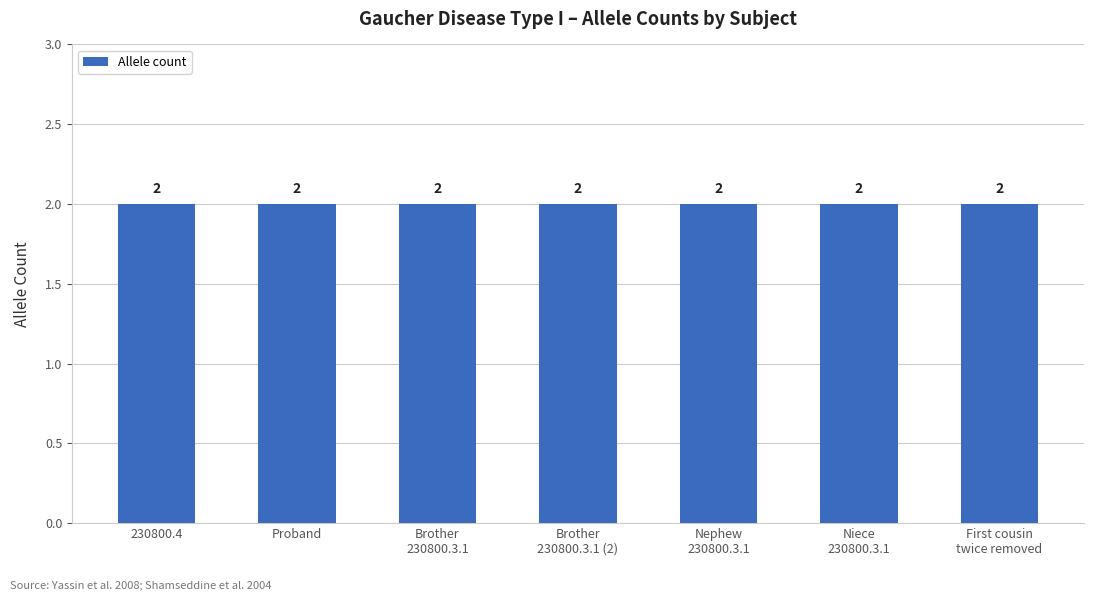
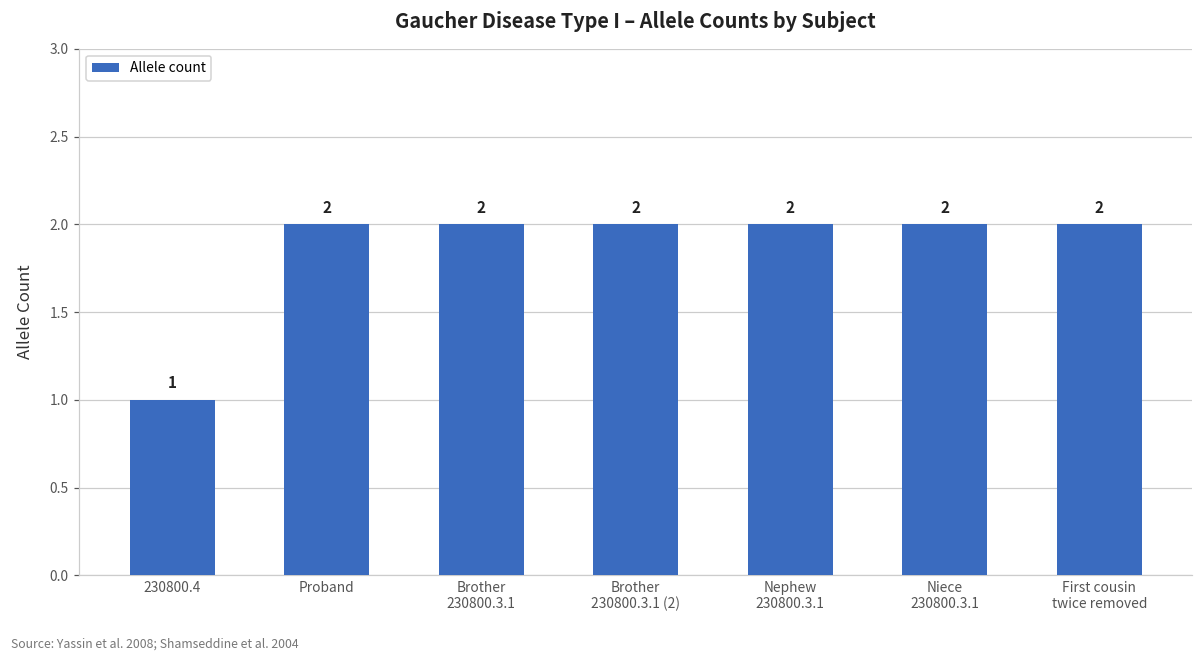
230800.4: 2 -> 1
